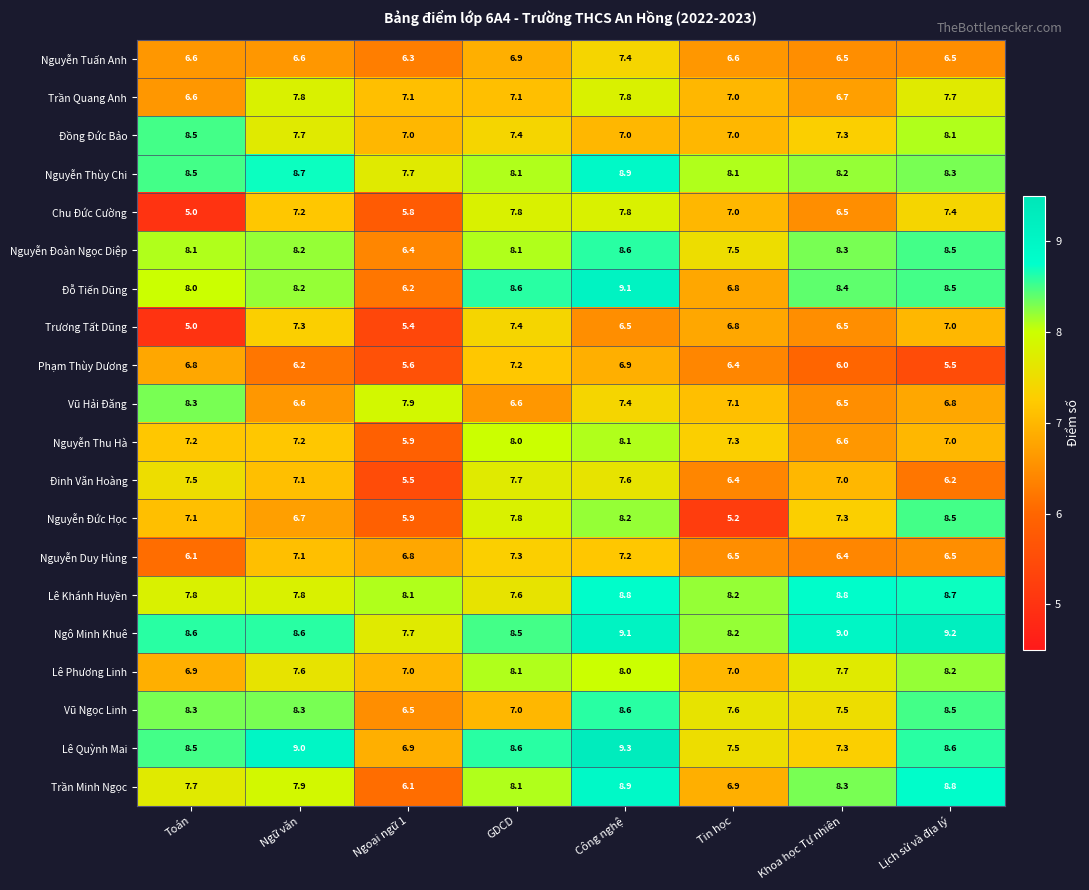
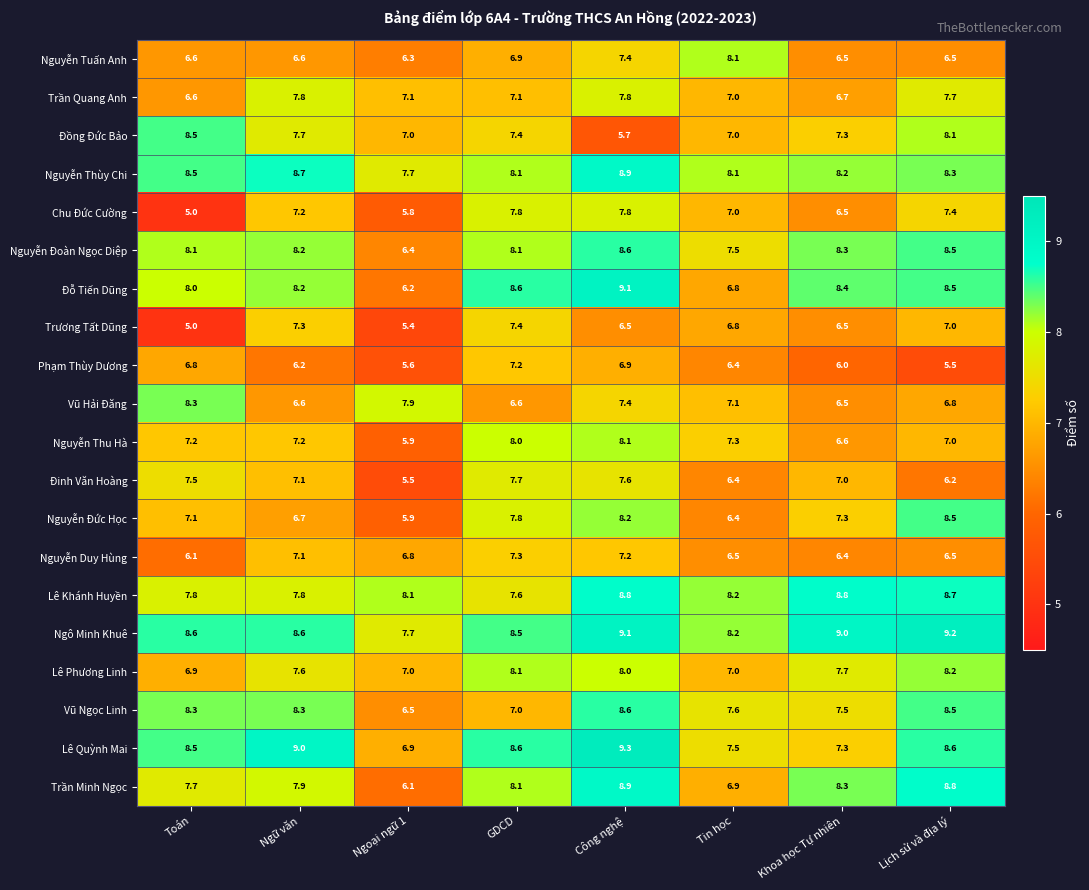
Nguyễn Tuấn Anh, Tin học: 6.6 -> 8.1
Đồng Đức Bảo, Công nghệ: 7.0 -> 5.7
Nguyễn Đức Học, Tin học: 5.2 -> 6.4
